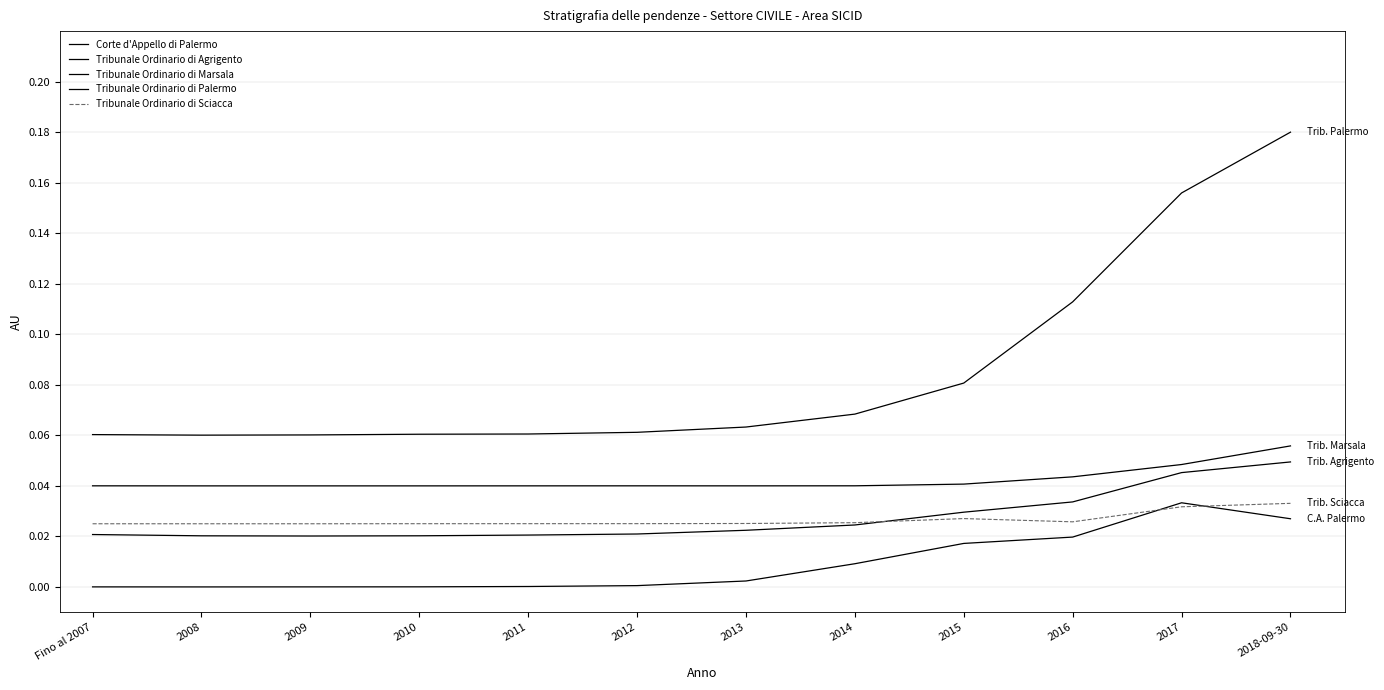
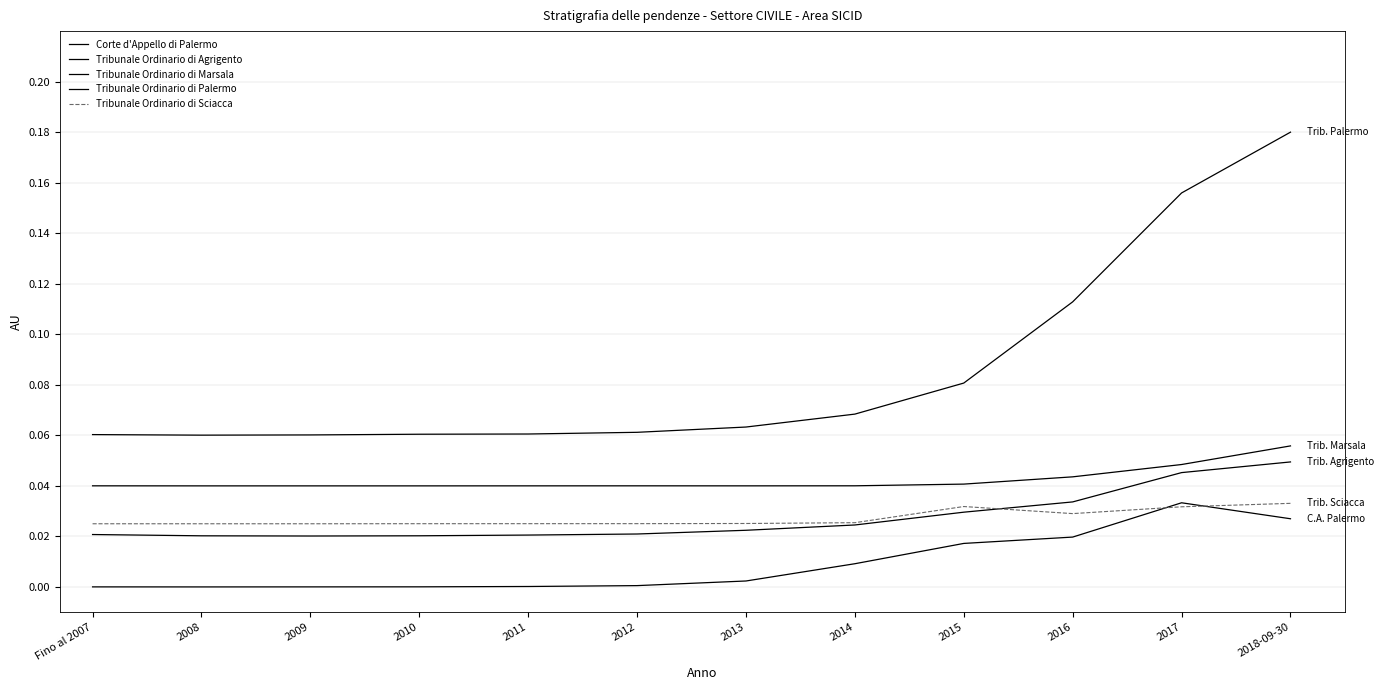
Tribunale Ordinario di Sciacca, 2015: 0.027 -> 0.032
Tribunale Ordinario di Sciacca, 2016: 0.026 -> 0.029
